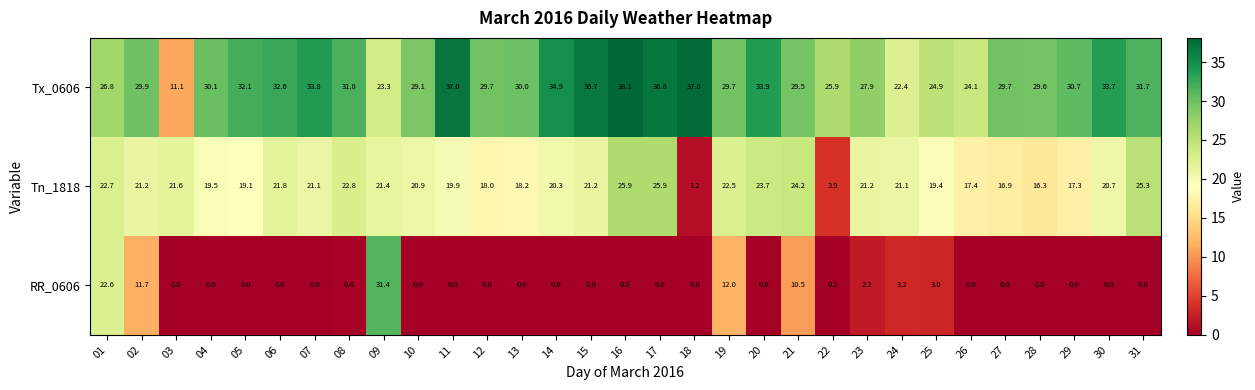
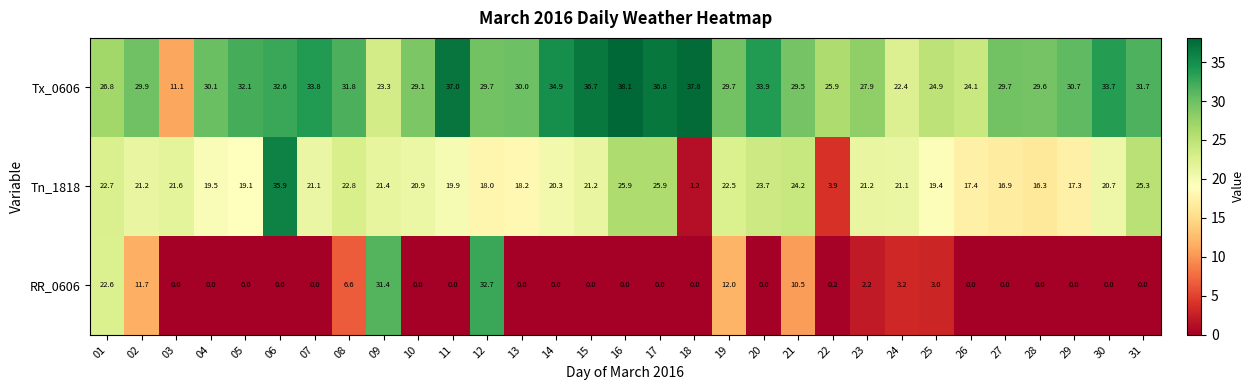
Tn_1818, 06: 21.8 -> 35.9
RR_0606, 08: 0.4 -> 6.6
RR_0606, 12: 0.0 -> 32.7
